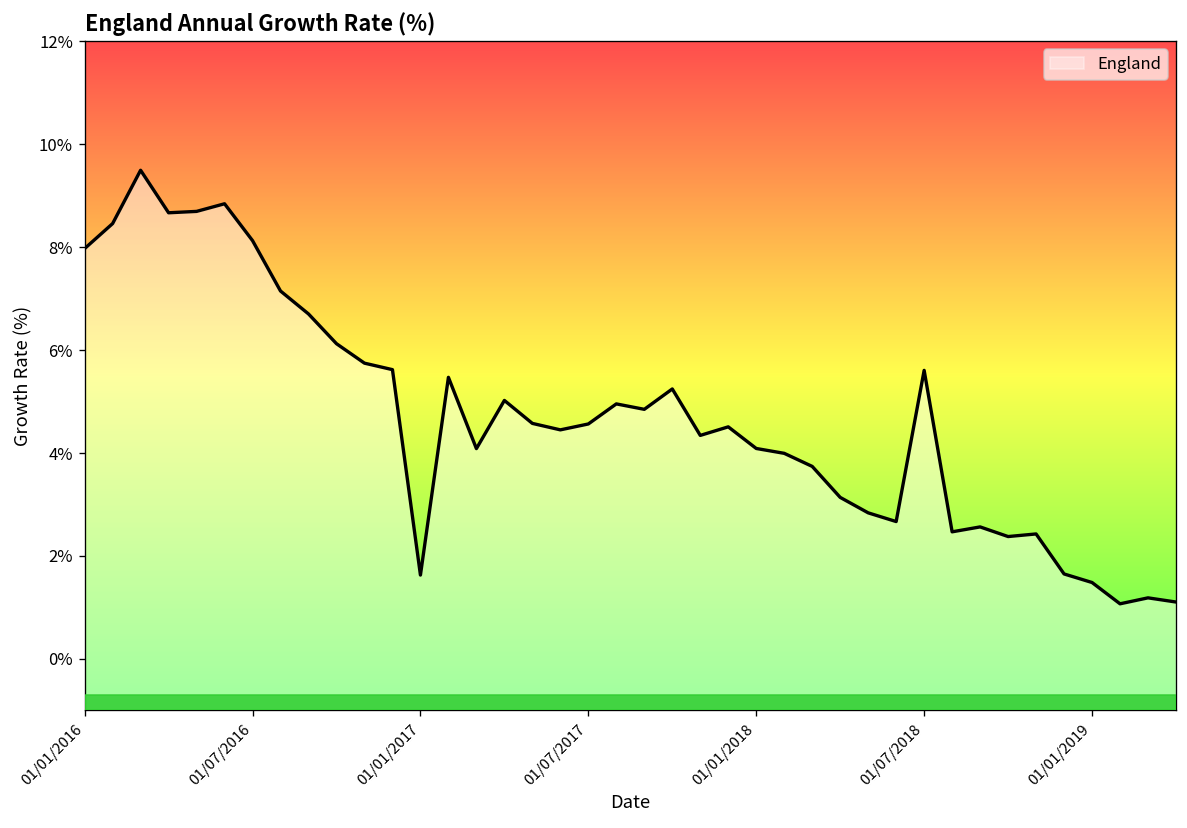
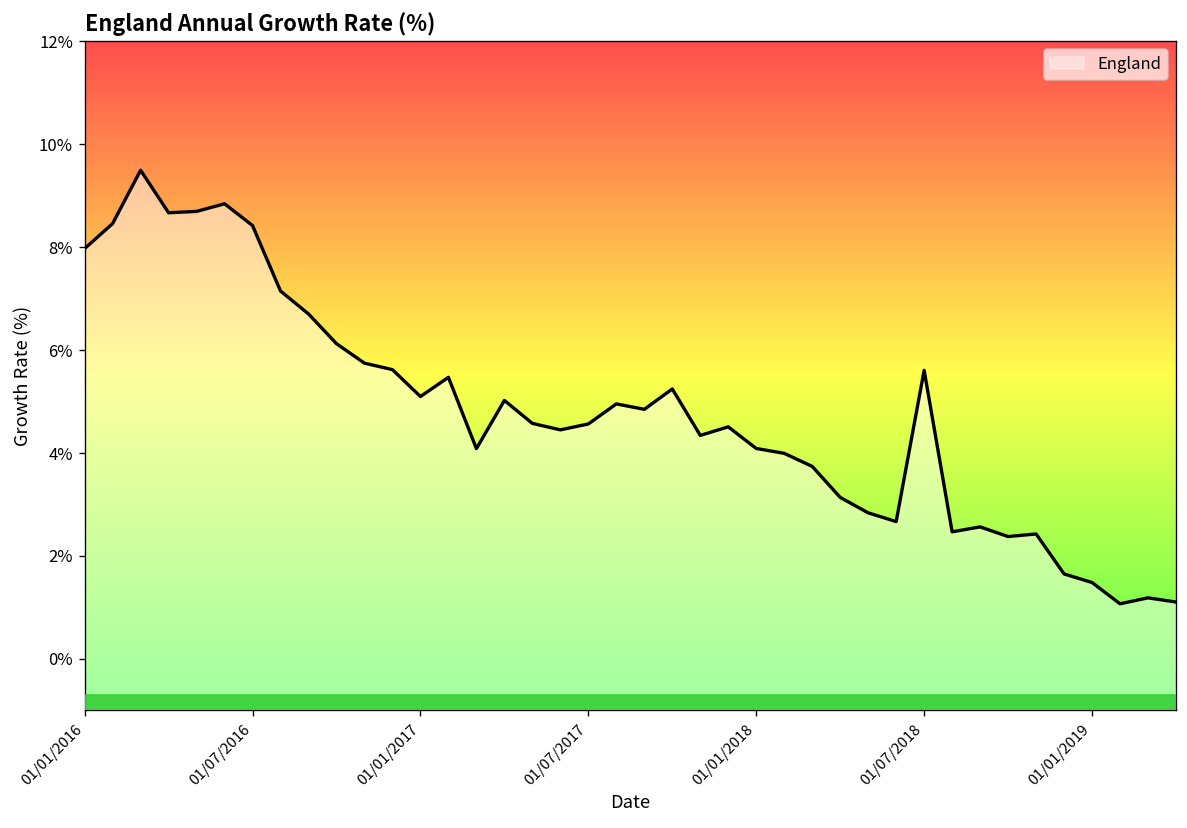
01/07/2016: 8.1% -> 8.4%
01/01/2017: 1.6% -> 5.1%
